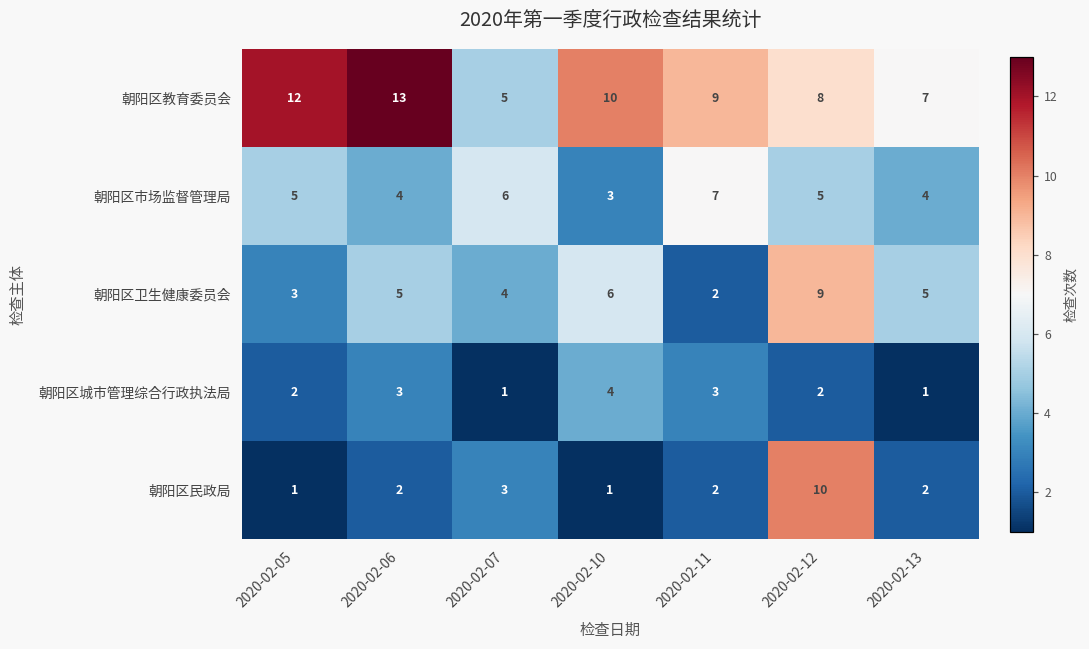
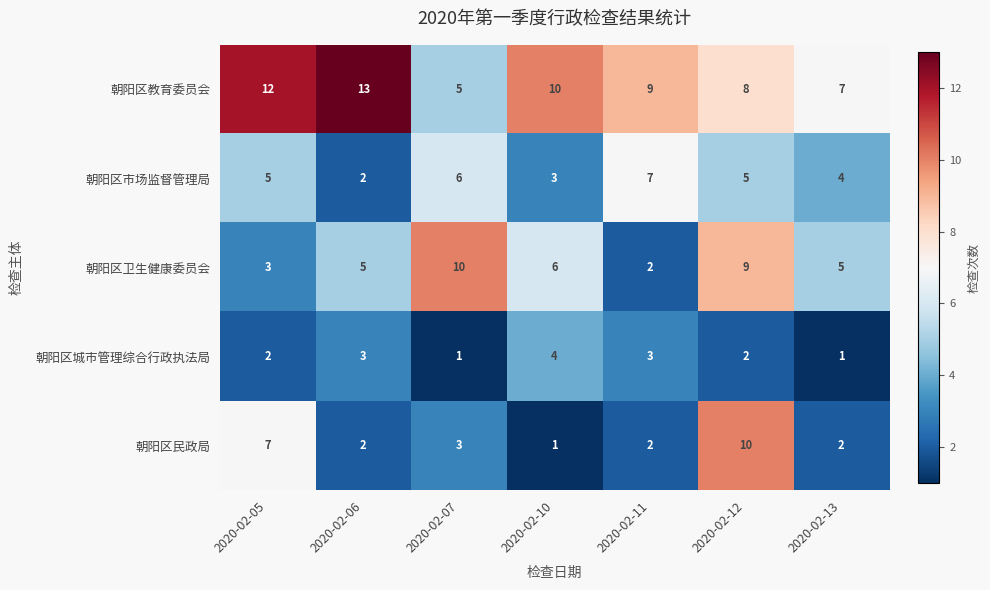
朝阳区市场监督管理局, 2020-02-06: 4 -> 2
朝阳区卫生健康委员会, 2020-02-07: 4 -> 10
朝阳区民政局, 2020-02-05: 1 -> 7
